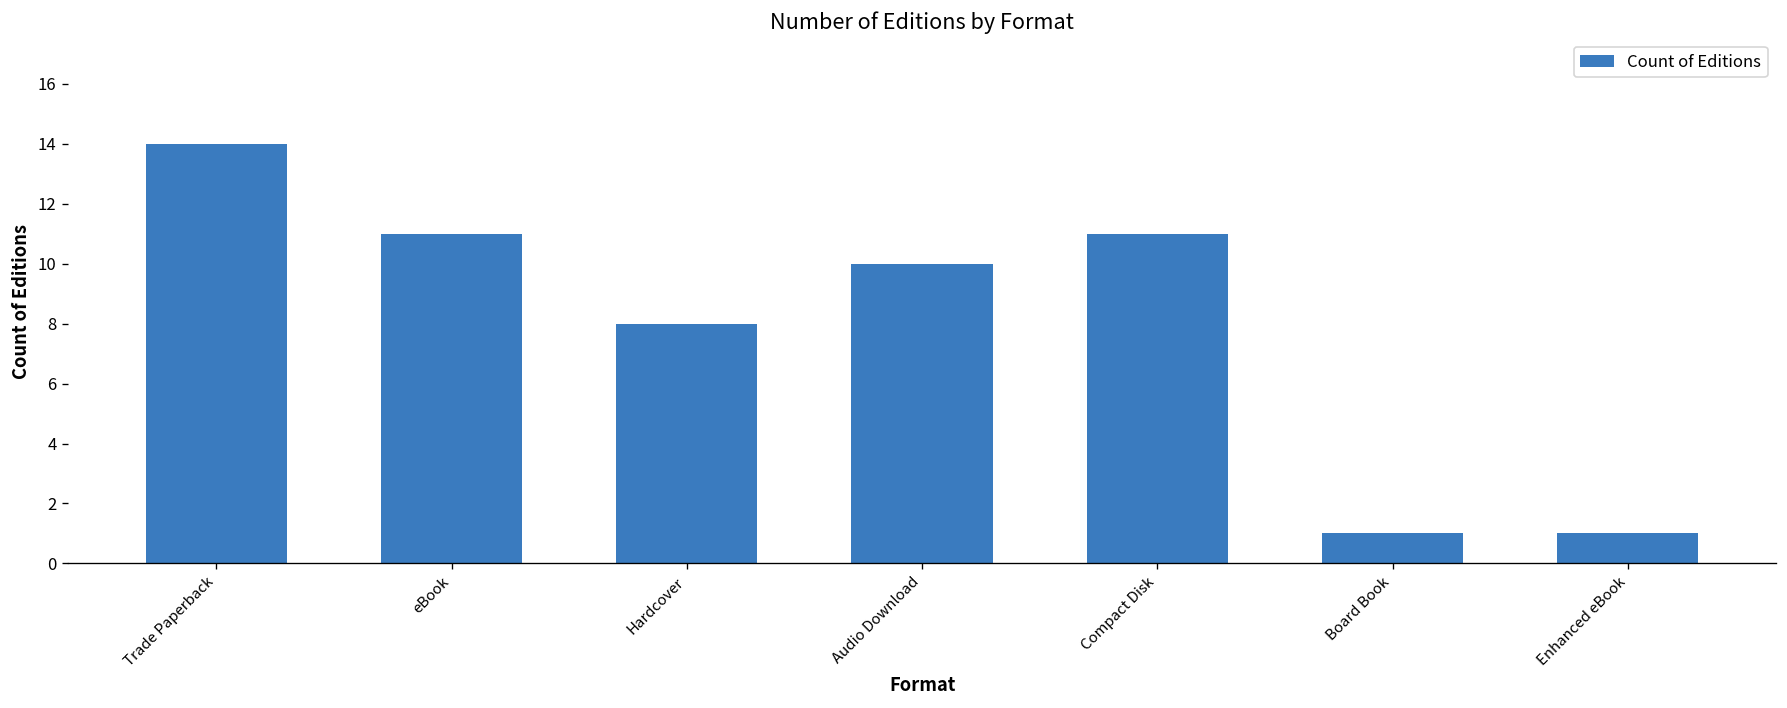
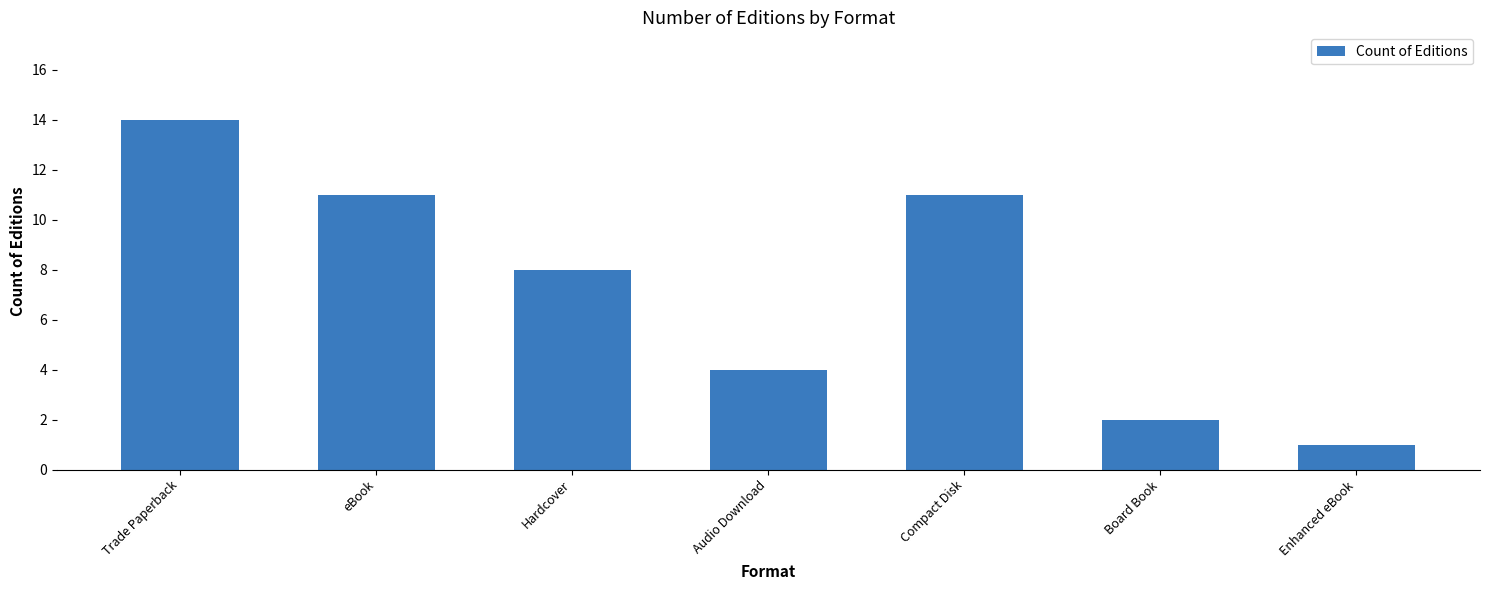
Audio Download: 10 -> 4
Board Book: 1 -> 2
